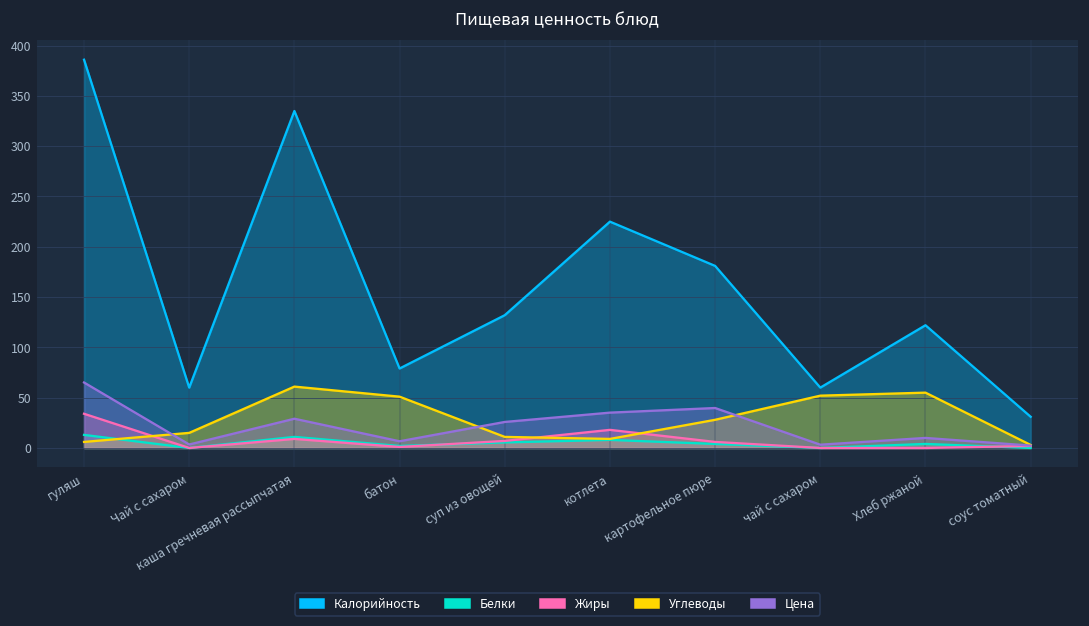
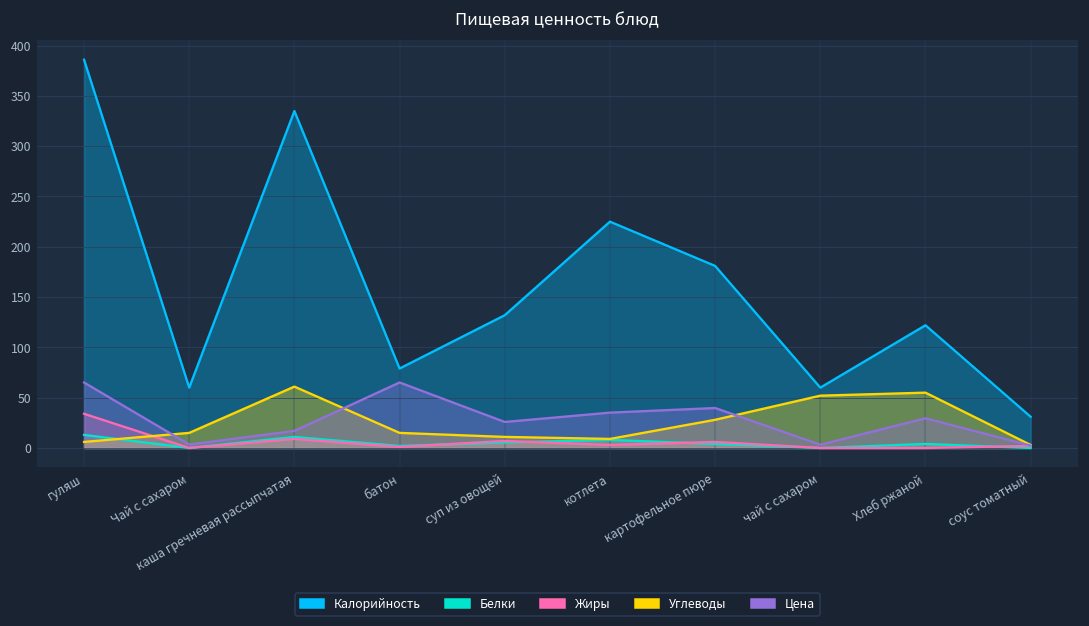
Цена, каша гречневая рассыпчатая: 30 -> 20
Углеводы, батон: 50 -> 20
Цена, батон: 10 -> 70
Жиры, котлета: 20 -> 0
Цена, Хлеб ржаной: 10 -> 30
